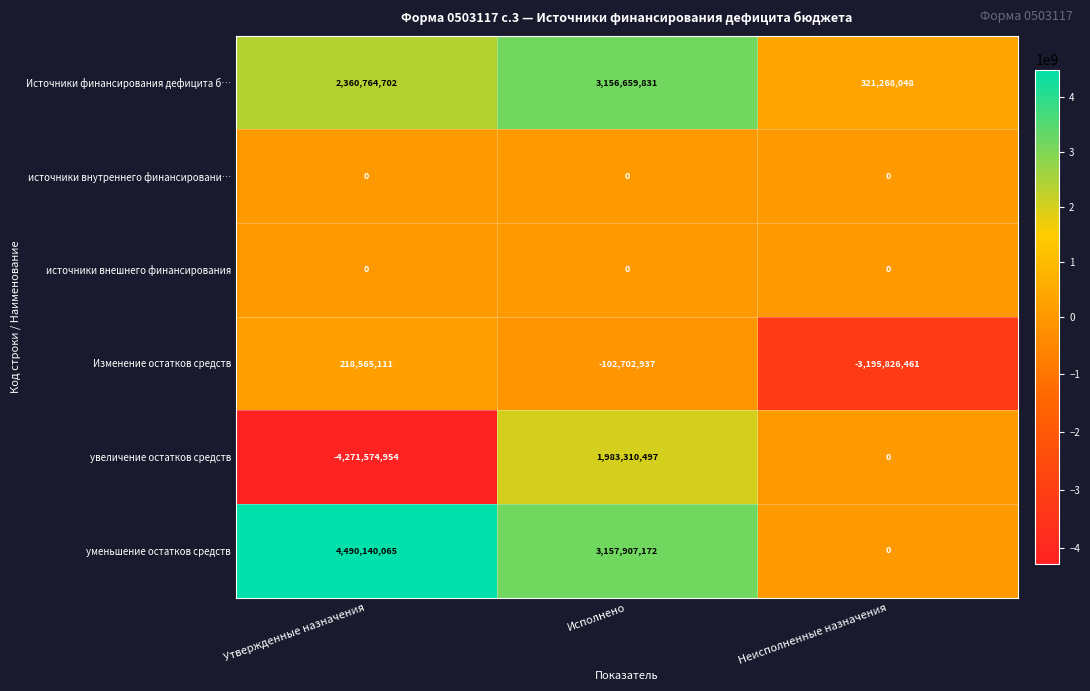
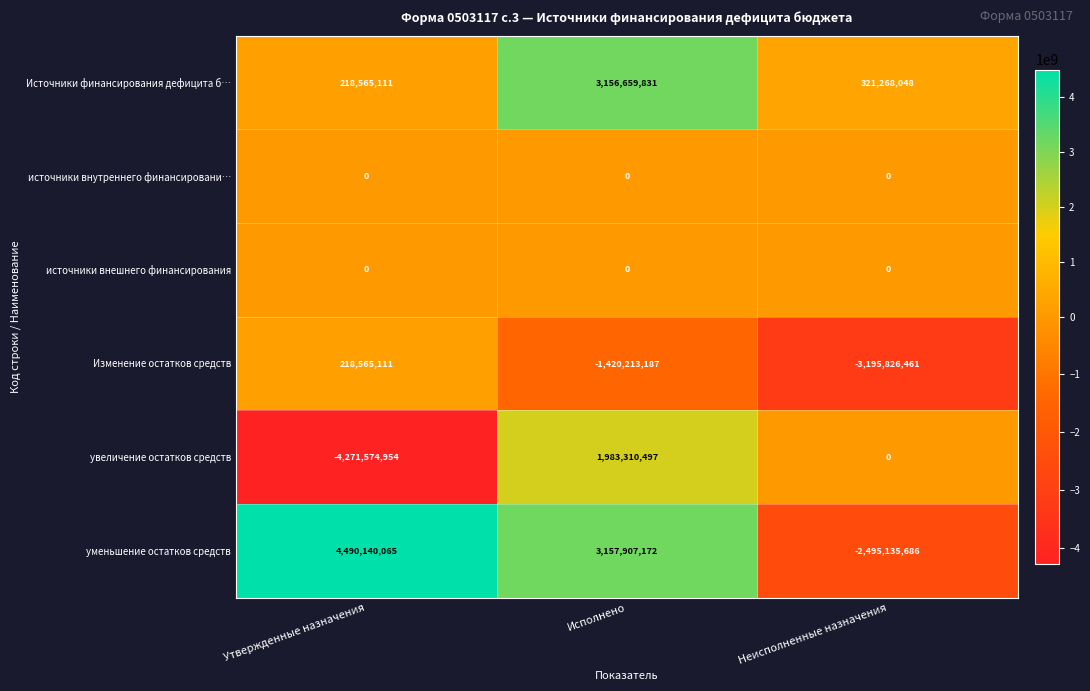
Источники финансирования дефицита б…, Утвержденные назначения: 2,360,764,702 -> 218,565,111
Изменение остатков средств, Исполнено: -102,702,937 -> -1,420,213,187
уменьшение остатков средств, Неисполненные назначения: 0 -> -2,495,135,686
